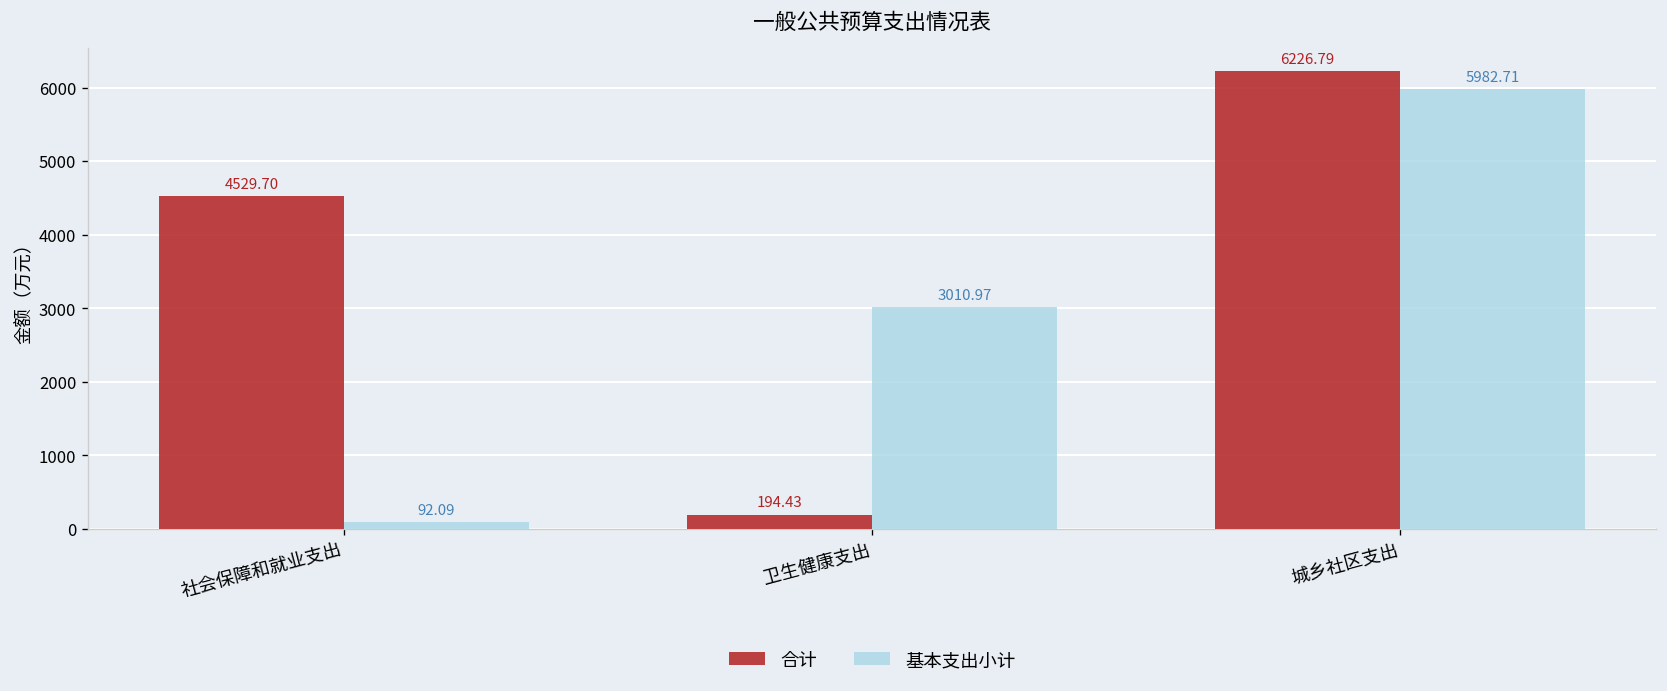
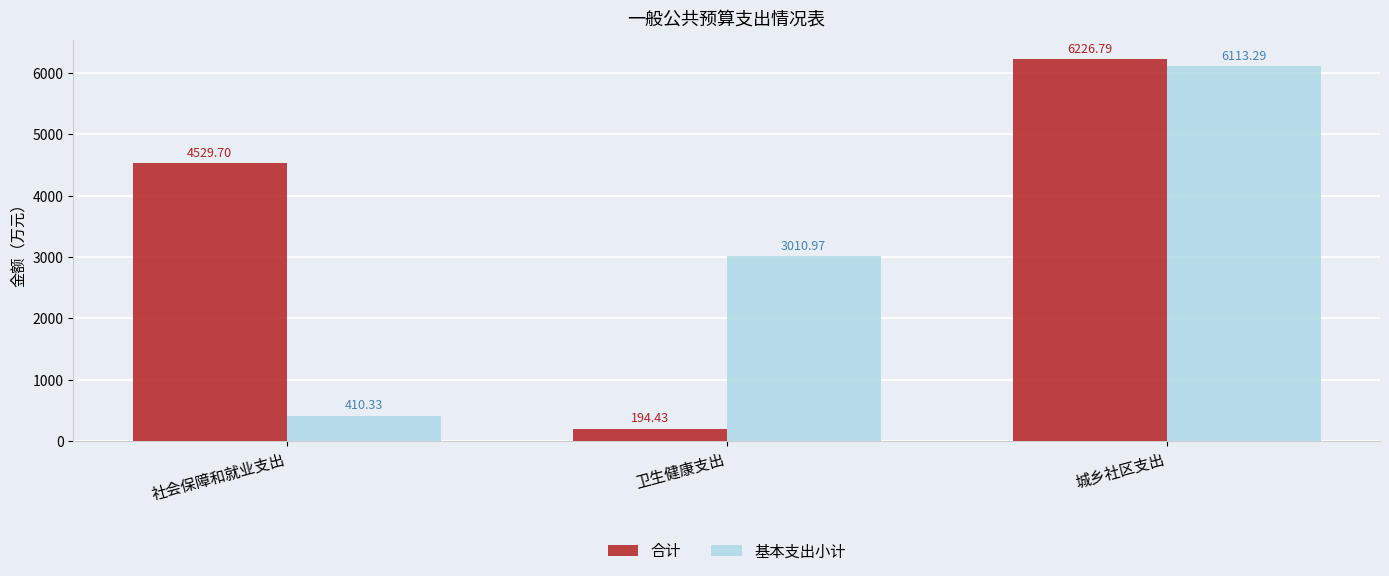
基本支出小计, 社会保障和就业支出: 92.09 -> 410.33
基本支出小计, 城乡社区支出: 5982.71 -> 6113.29
